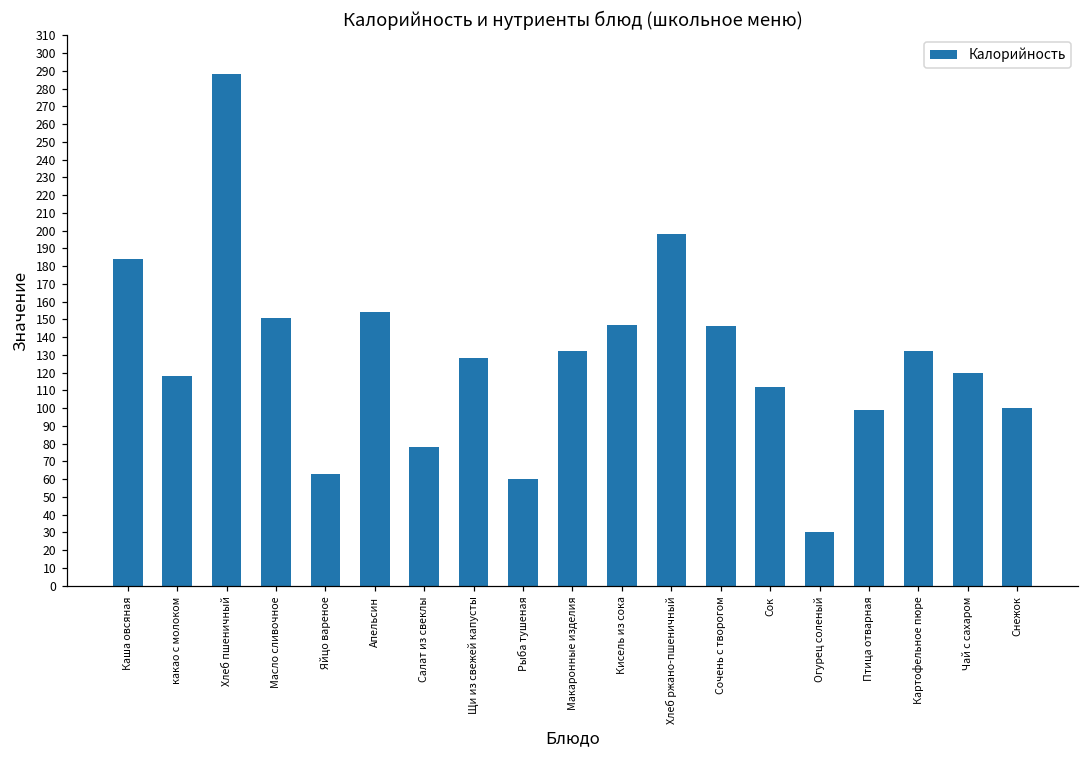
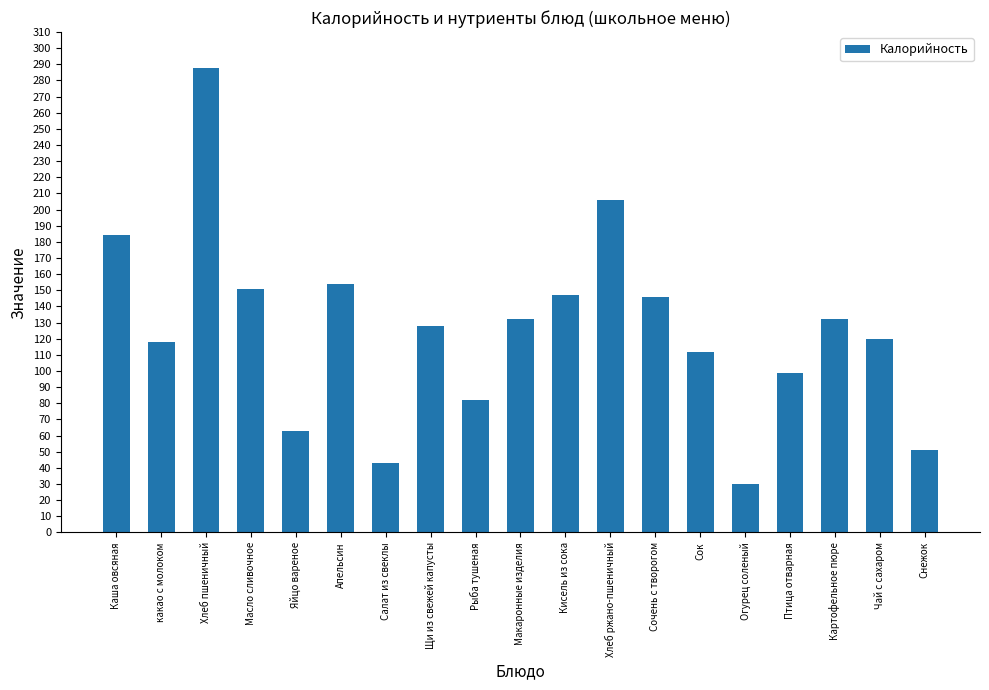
Салат из свеклы: 78 -> 43
Рыба тушеная: 60 -> 82
Хлеб ржано-пшеничный: 198 -> 206
Снежок: 100 -> 51
